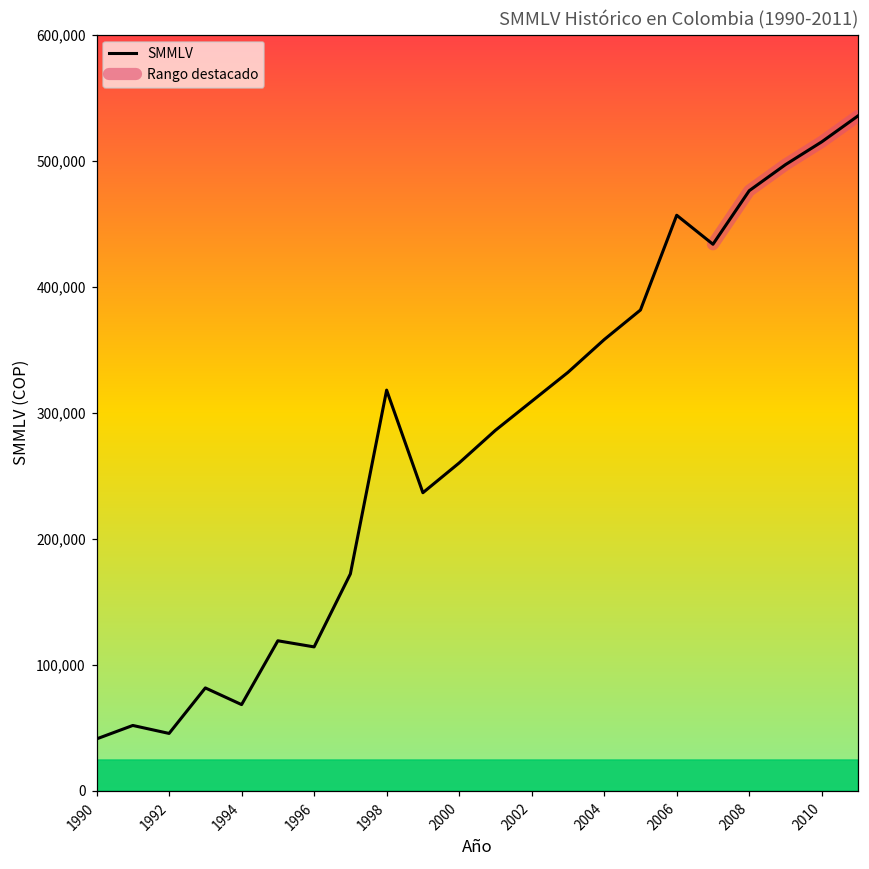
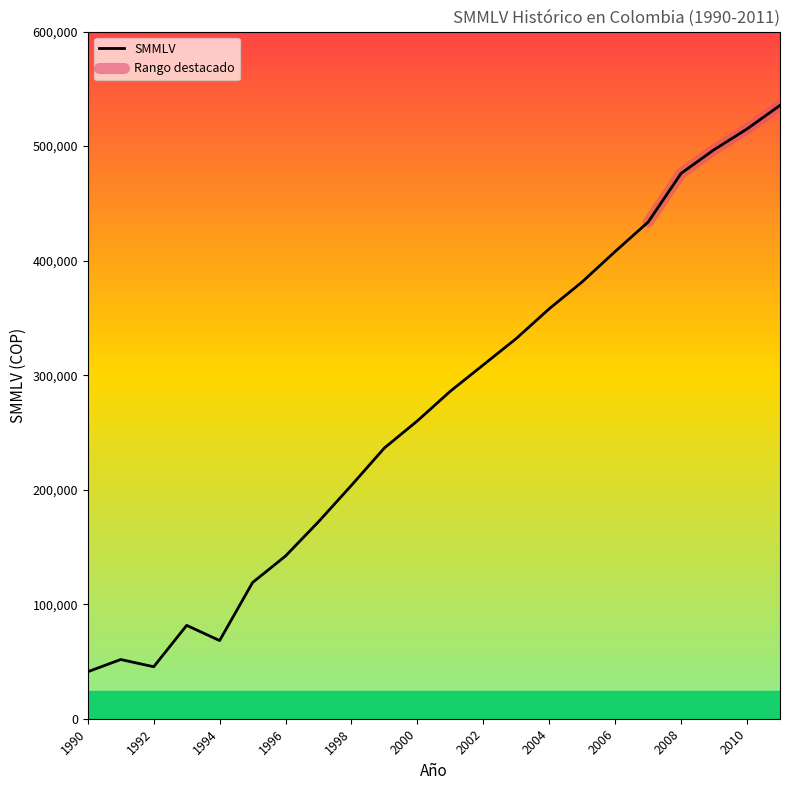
SMMLV, 1996: 114,000 -> 142,000
SMMLV, 1998: 318,000 -> 204,000
SMMLV, 2006: 457,000 -> 408,000
